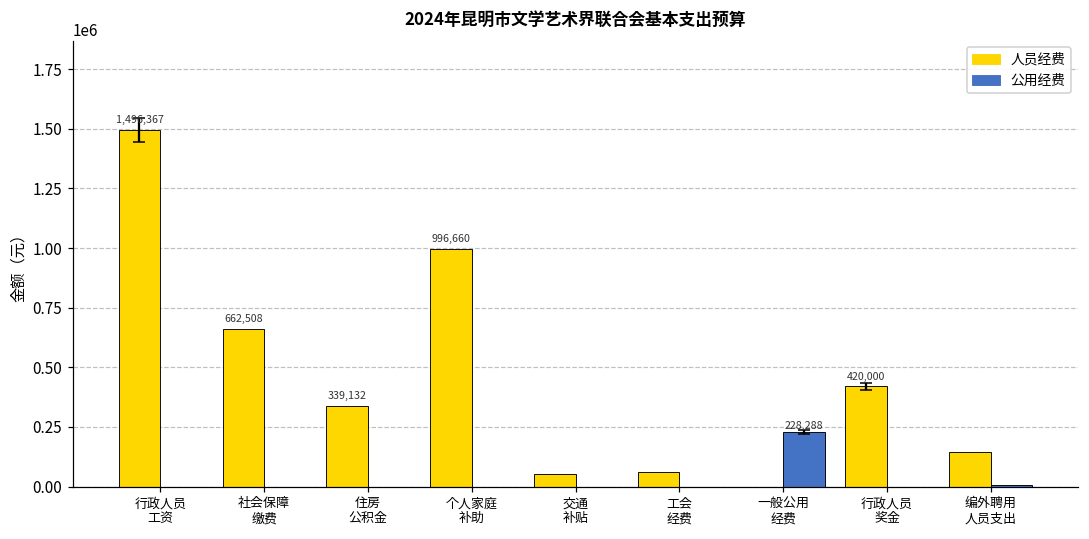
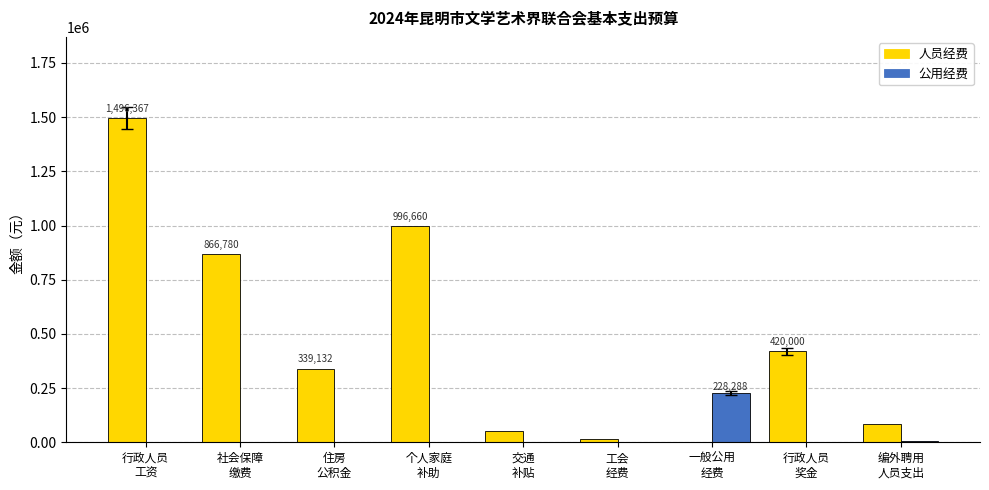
人员经费, 社会保障 缴费: 662,508 -> 866,780
人员经费, 工会 经费: 60000 -> 10000
人员经费, 编外聘用 人员支出: 140000 -> 80000
